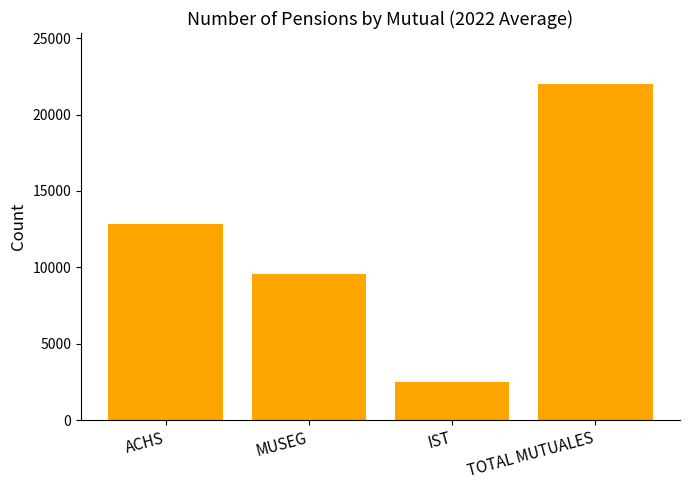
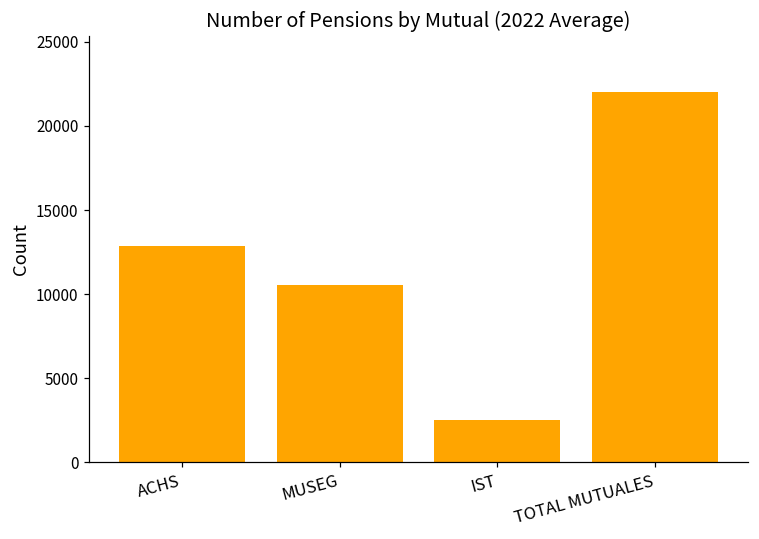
MUSEG: 9500 -> 10600
